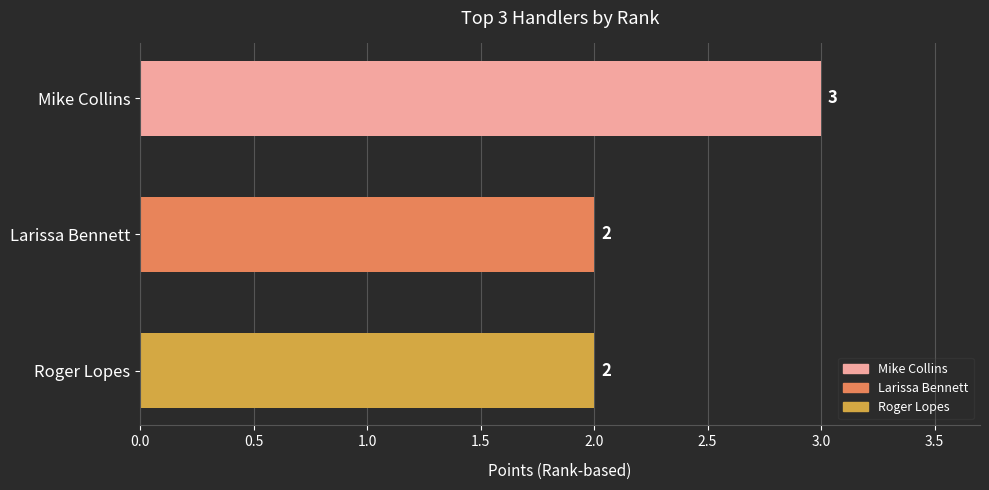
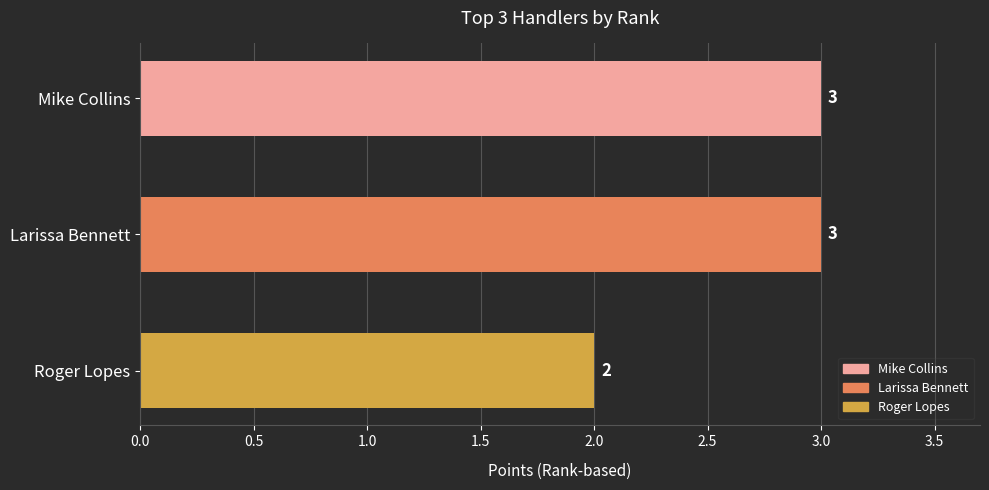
Larissa Bennett: 2 -> 3
